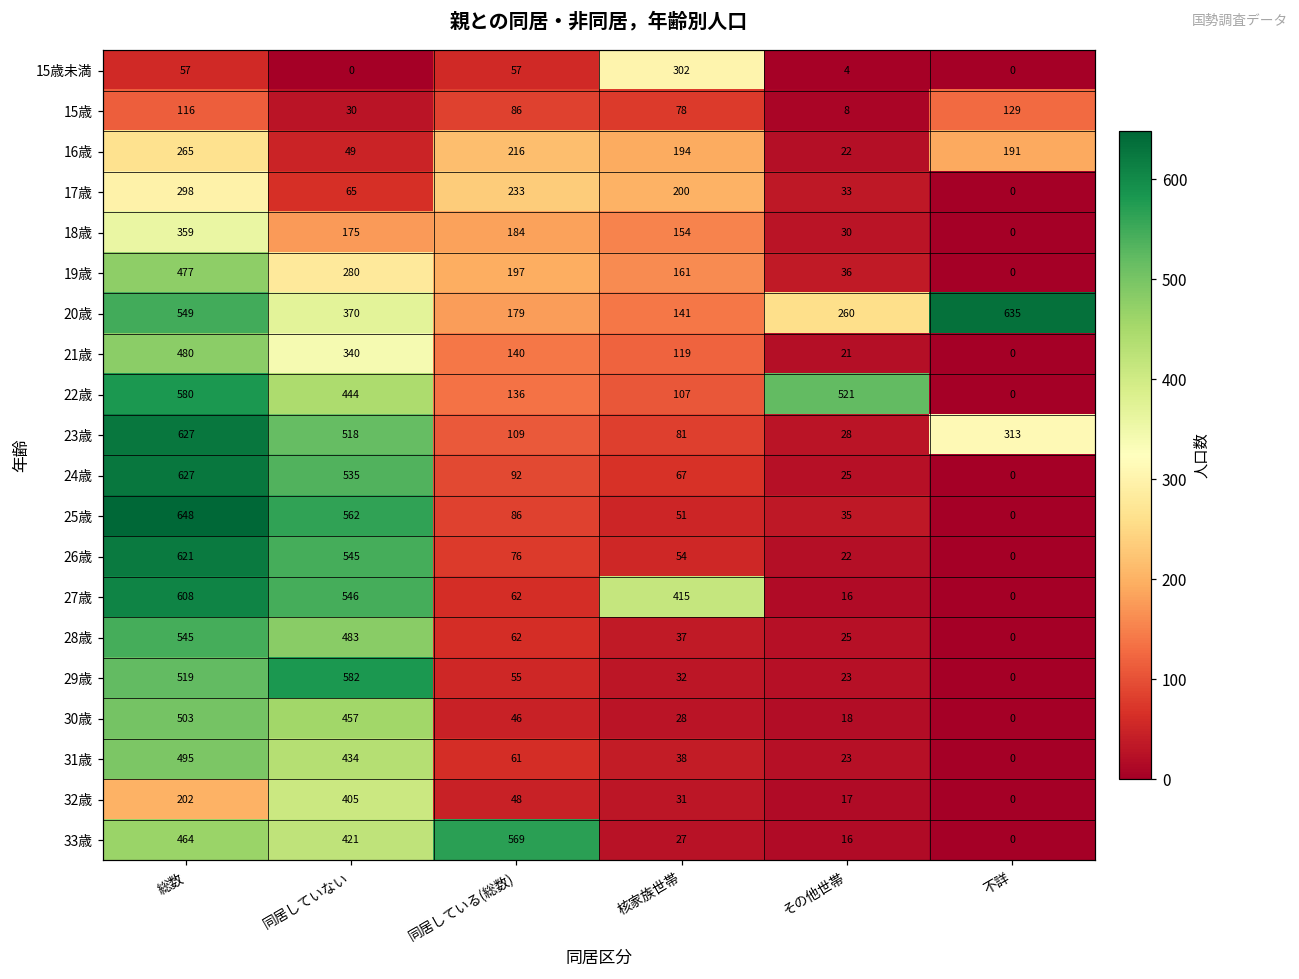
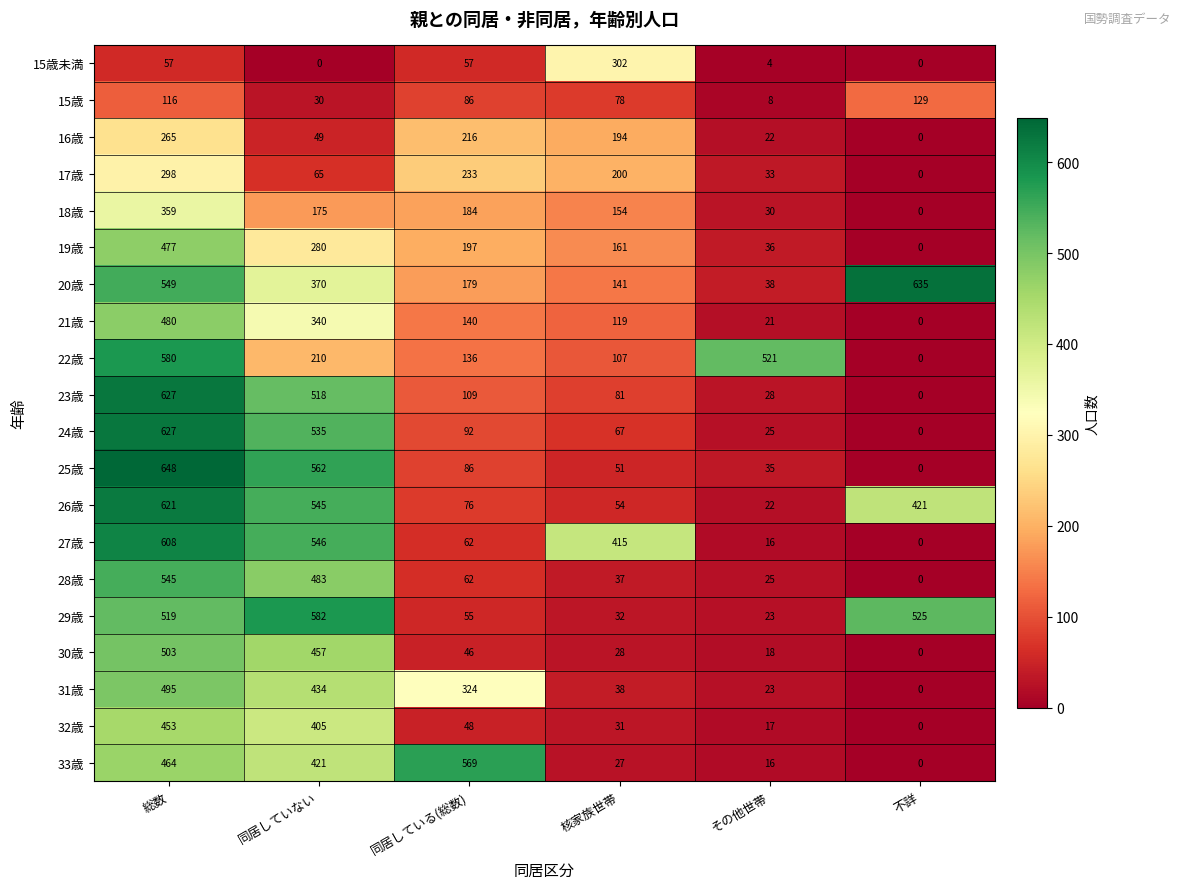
16歳, 不詳: 191 -> 0
20歳, その他世帯: 260 -> 38
22歳, 同居していない: 444 -> 210
23歳, 不詳: 313 -> 0
26歳, 不詳: 0 -> 421
29歳, 不詳: 0 -> 525
31歳, 同居している(総数): 61 -> 324
32歳, 総数: 202 -> 453
